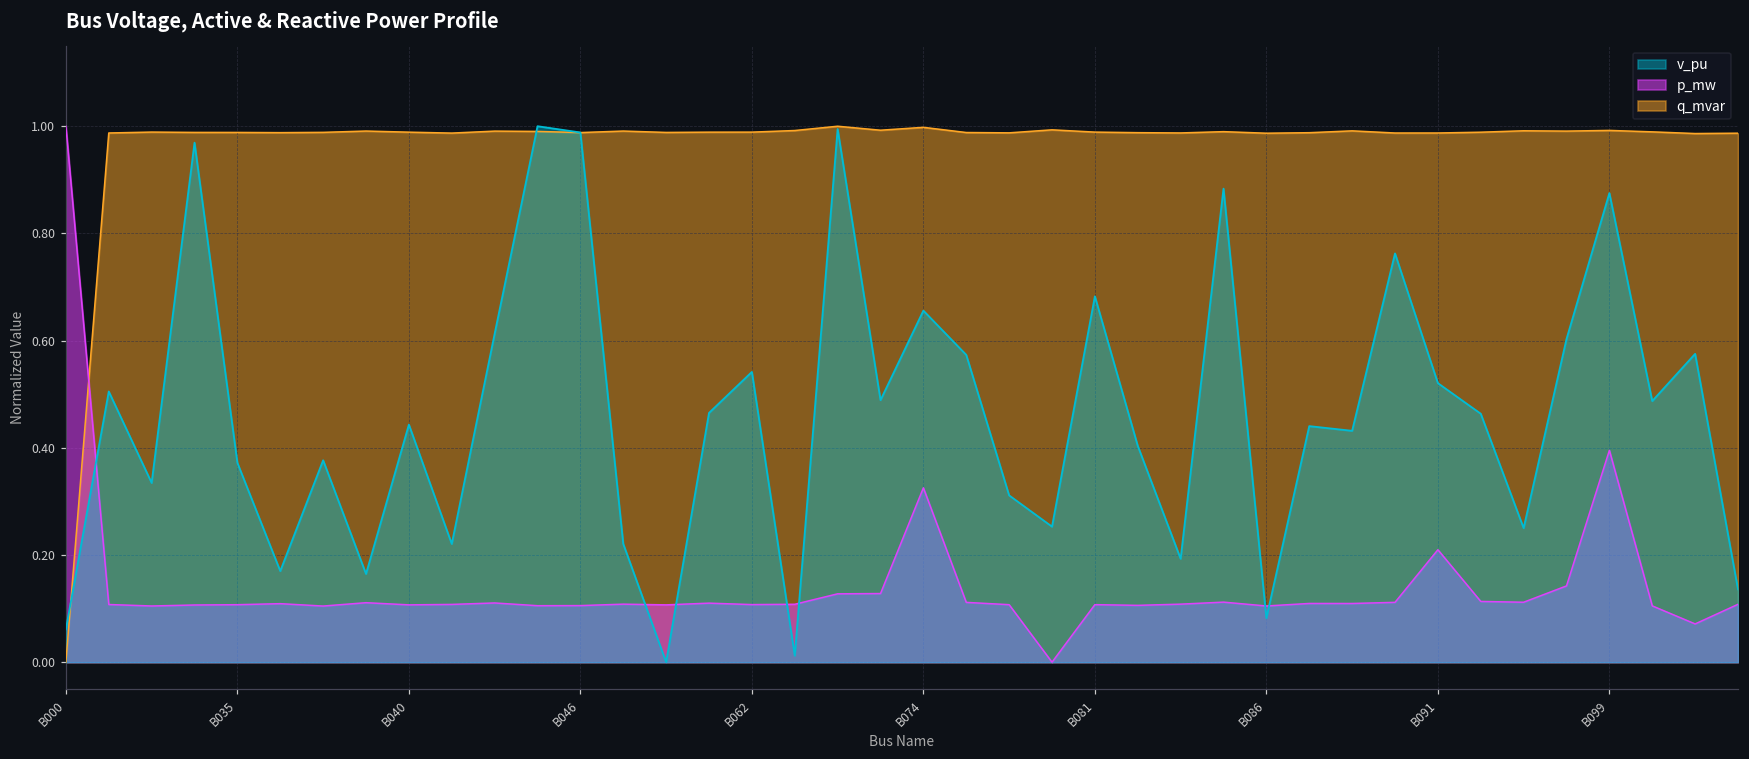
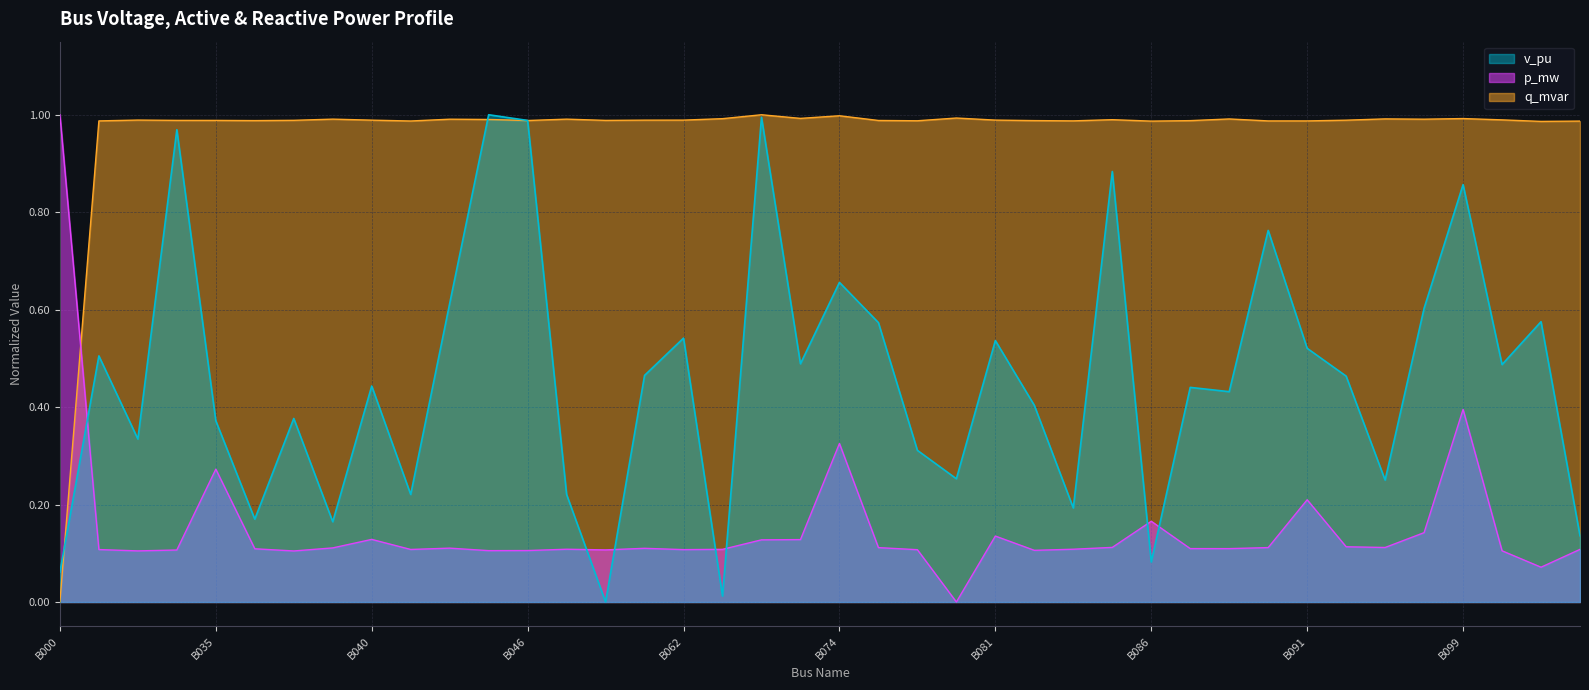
p_mw, B035: 0.11 -> 0.27
p_mw, B040: 0.11 -> 0.13
v_pu, B081: 0.68 -> 0.54
p_mw, B081: 0.11 -> 0.14
p_mw, B086: 0.10 -> 0.17
v_pu, B099: 0.88 -> 0.86
